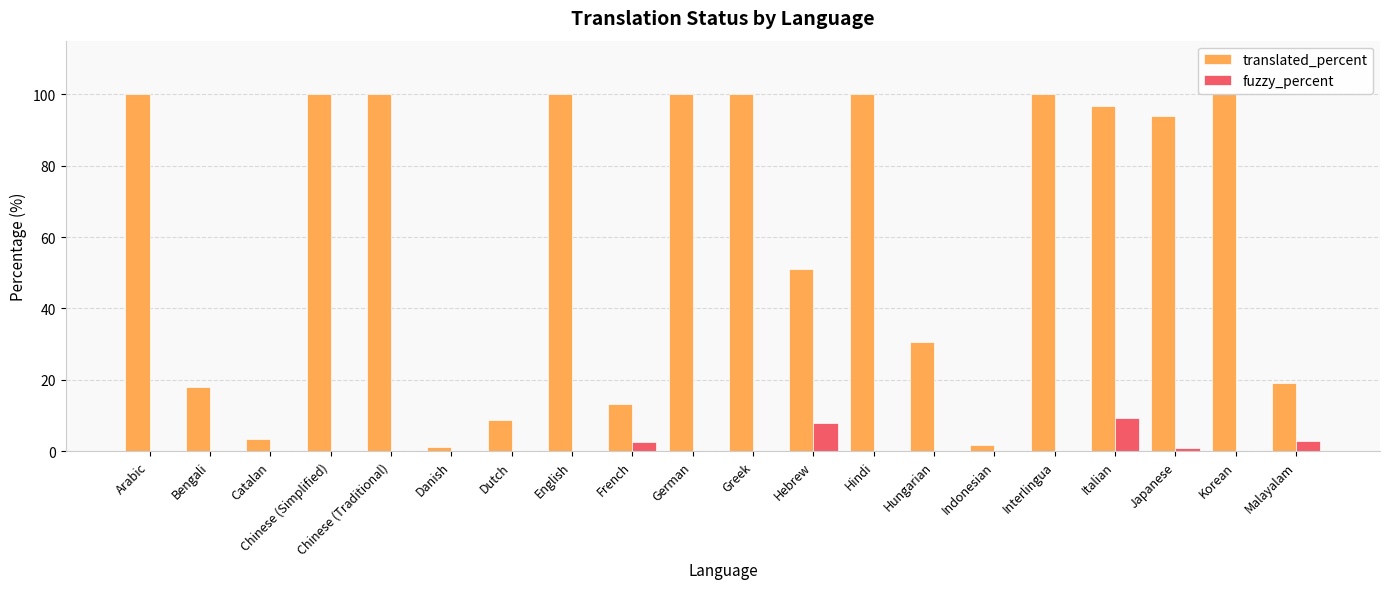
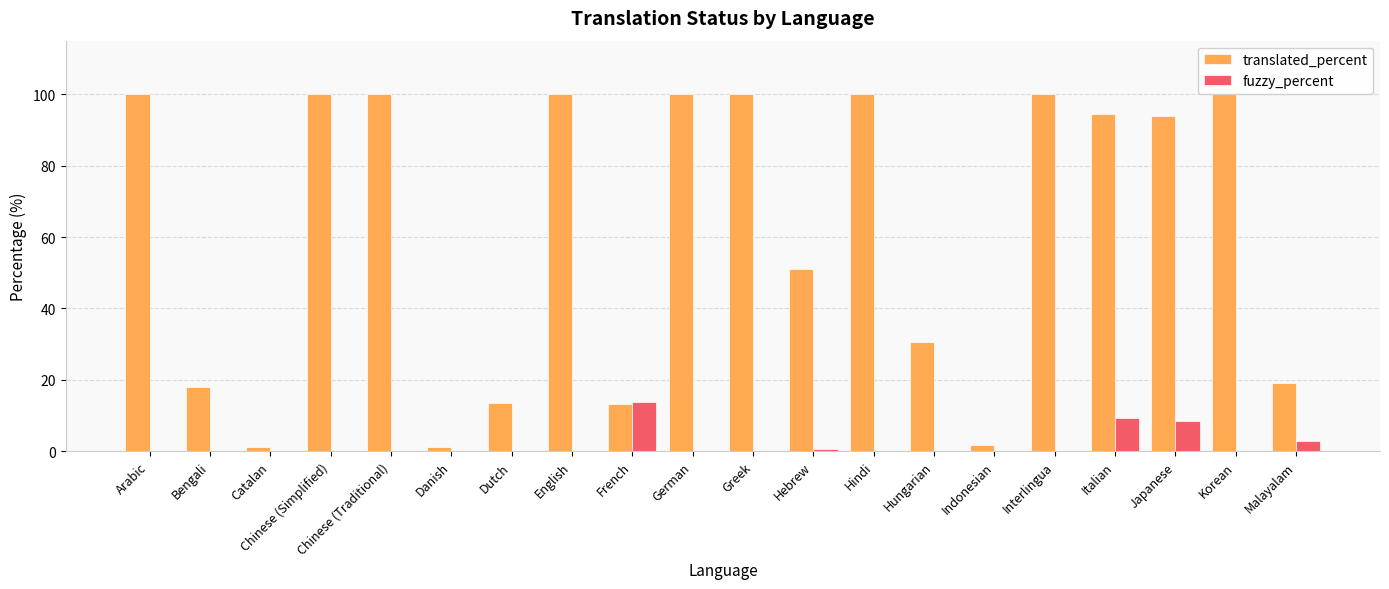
translated_percent, Catalan: 4 -> 1
translated_percent, Dutch: 9 -> 14
fuzzy_percent, French: 3 -> 14
fuzzy_percent, Hebrew: 8 -> 1
translated_percent, Italian: 97 -> 94
fuzzy_percent, Japanese: 1 -> 8
